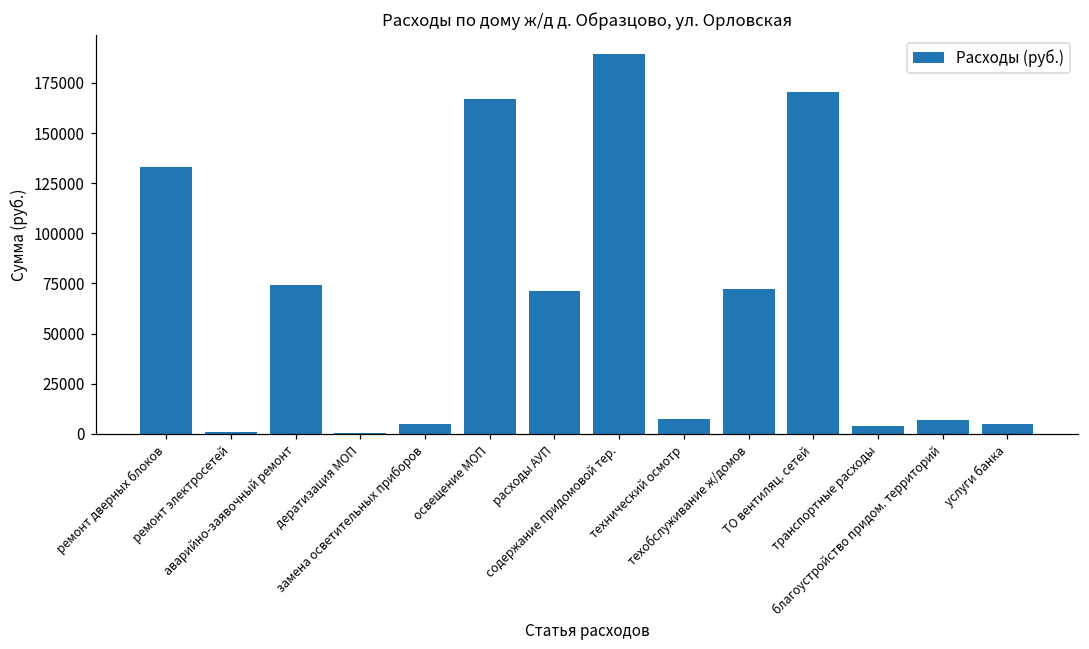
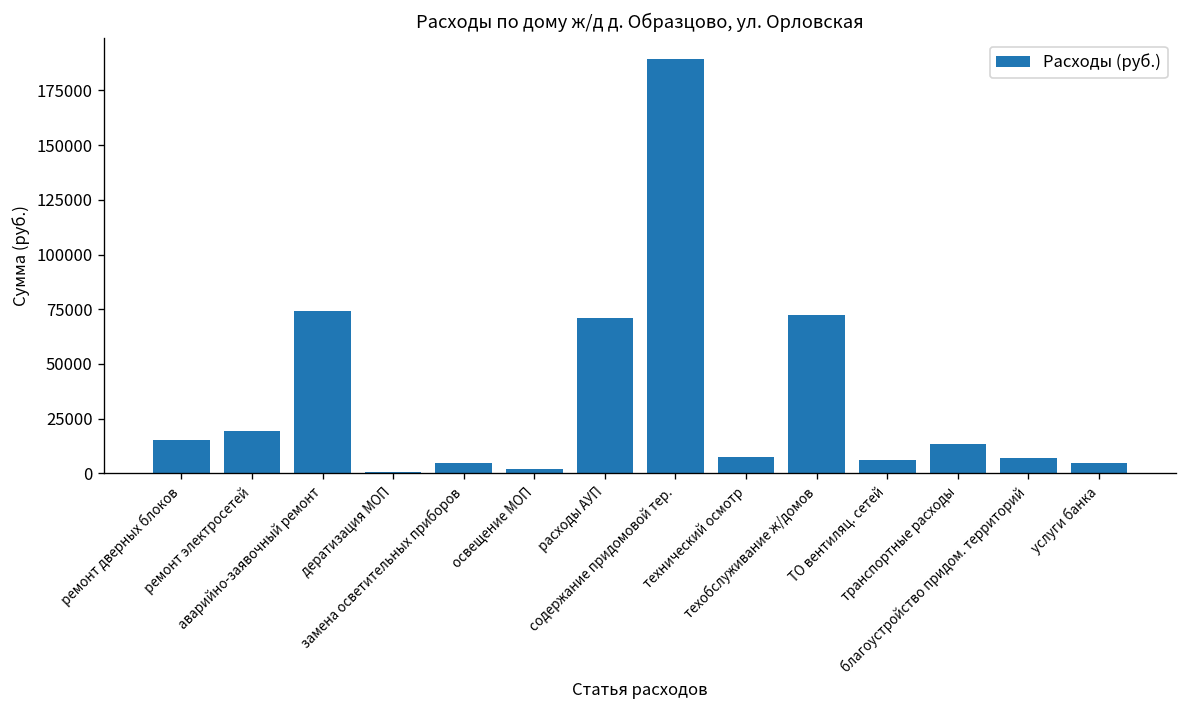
ремонт дверных блоков: 133000 -> 15000
ремонт электросетей: 1000 -> 19000
освещение МОП: 167000 -> 2000
ТО вентиляц. сетей: 171000 -> 6000
транспортные расходы: 4000 -> 13000
